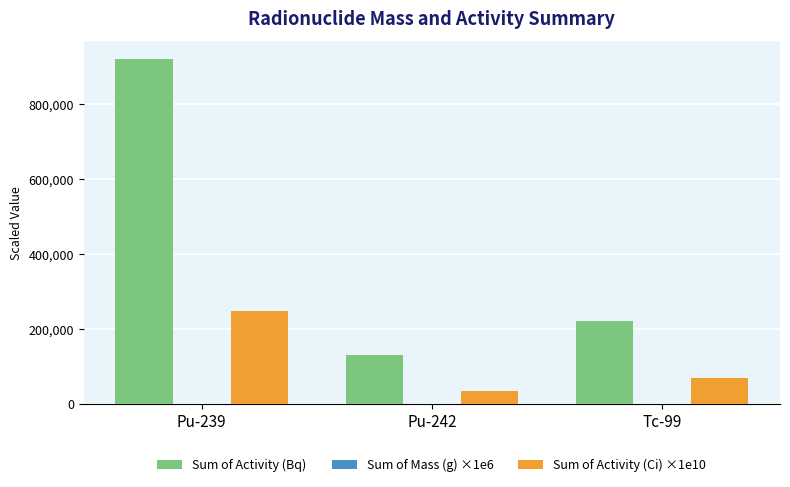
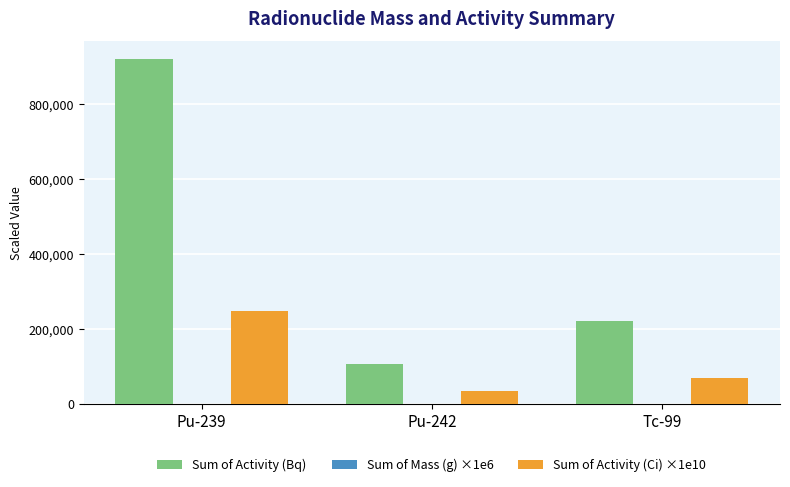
Sum of Activity (Bq), Pu-242: 130,000 -> 110,000
